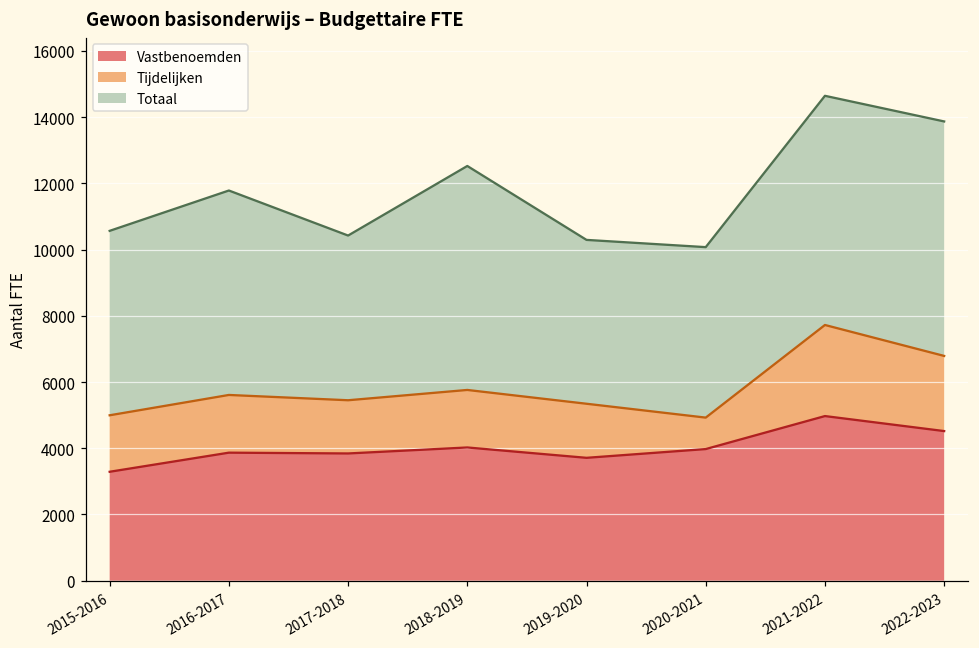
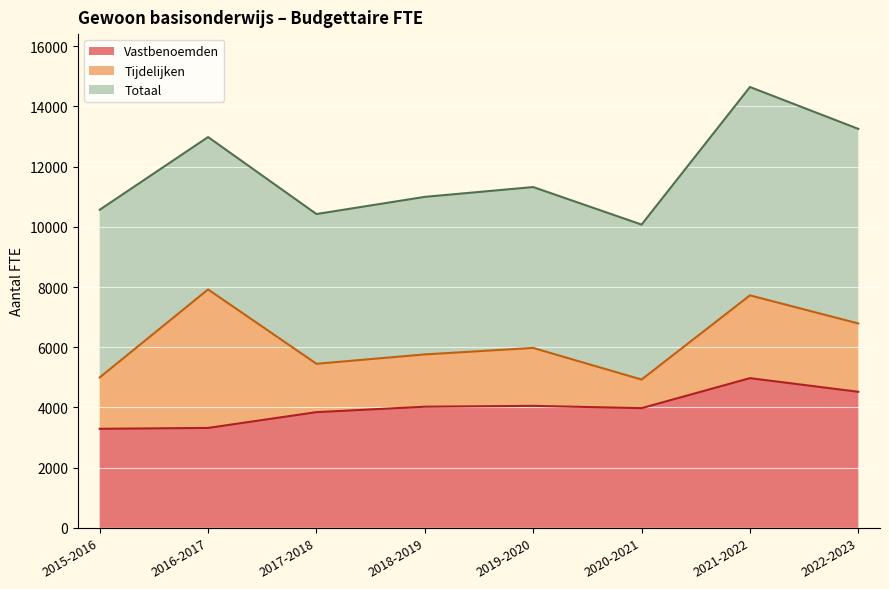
Vastbenoemden, 2016-2017: 3900 -> 3300
Tijdelijken, 2016-2017: 1700 -> 4600
Totaal, 2016-2017: 6200 -> 5100
Totaal, 2018-2019: 6800 -> 5200
Vastbenoemden, 2019-2020: 3700 -> 4100
Tijdelijken, 2019-2020: 1600 -> 1900
Totaal, 2019-2020: 4900 -> 5300
Totaal, 2022-2023: 7100 -> 6500
